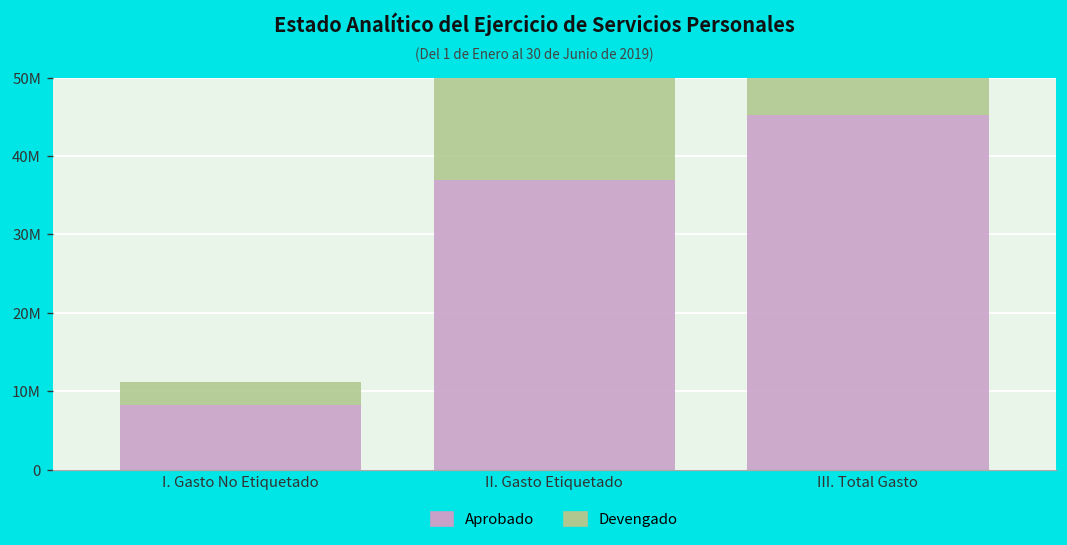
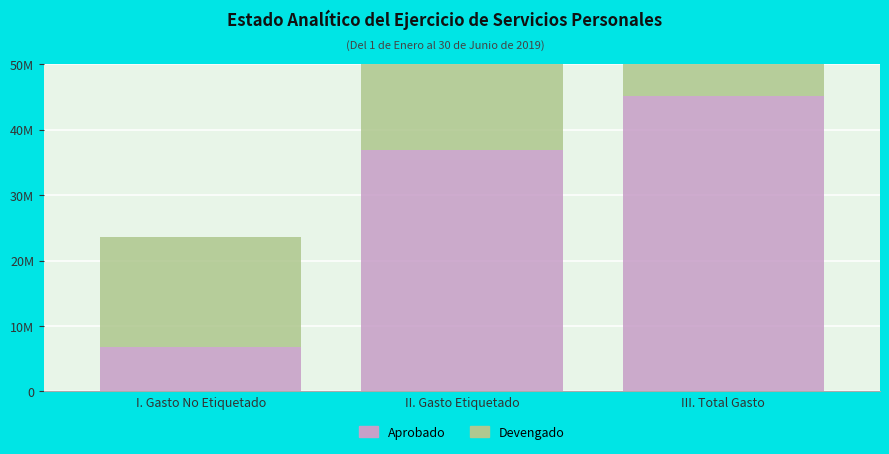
Aprobado, I. Gasto No Etiquetado: 8000000 -> 7000000
Devengado, I. Gasto No Etiquetado: 3000000 -> 17000000
